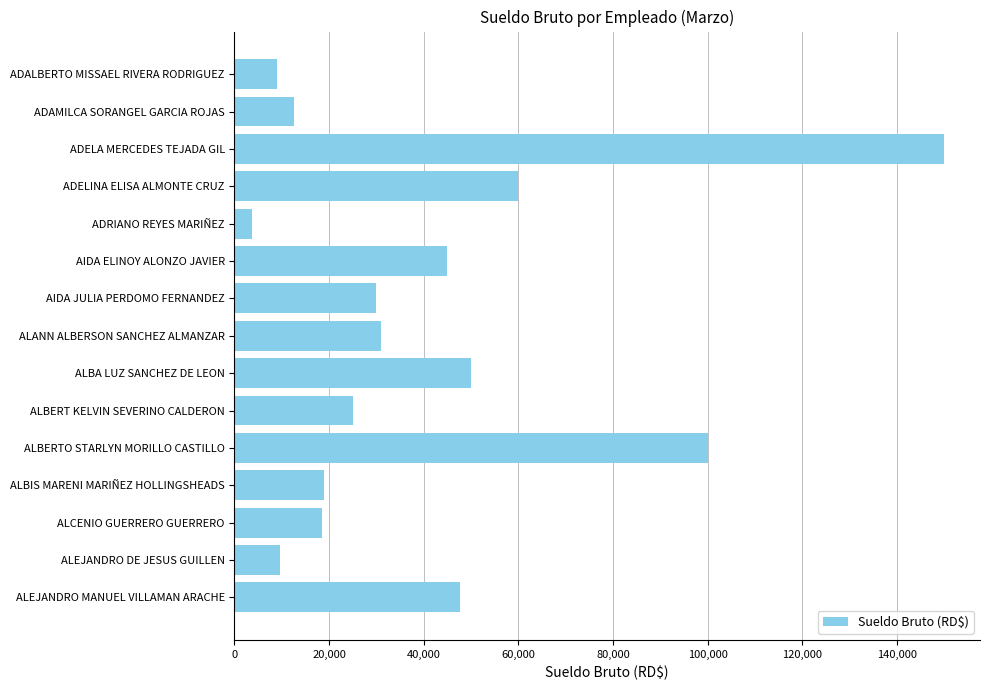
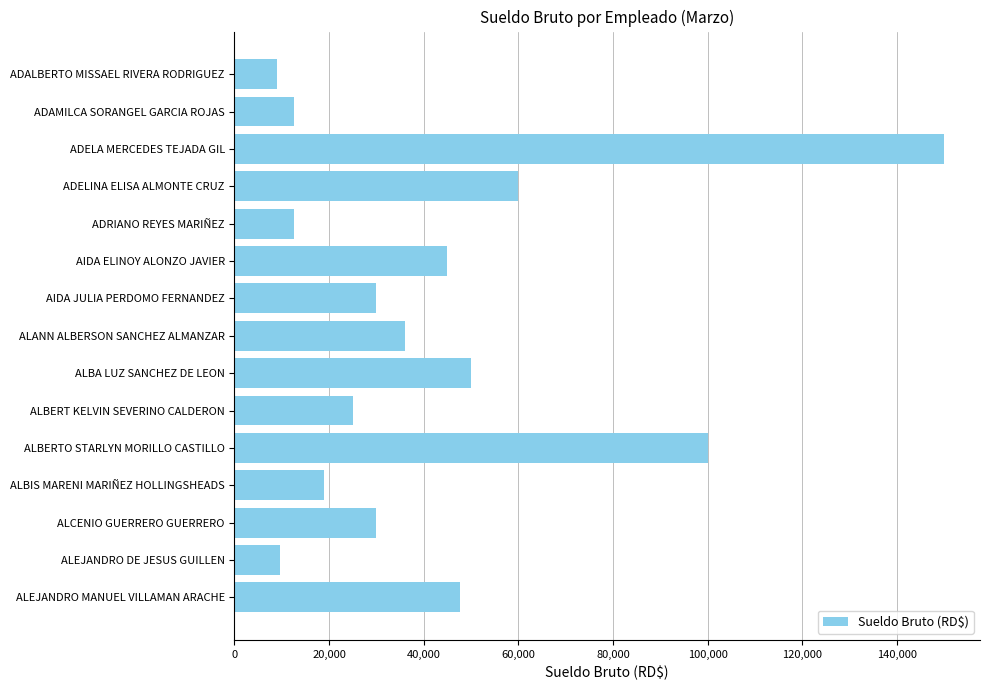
ADRIANO REYES MARIÑEZ: 4,000 -> 13,000
ALANN ALBERSON SANCHEZ ALMANZAR: 31,000 -> 36,000
ALCENIO GUERRERO GUERRERO: 19,000 -> 30,000
